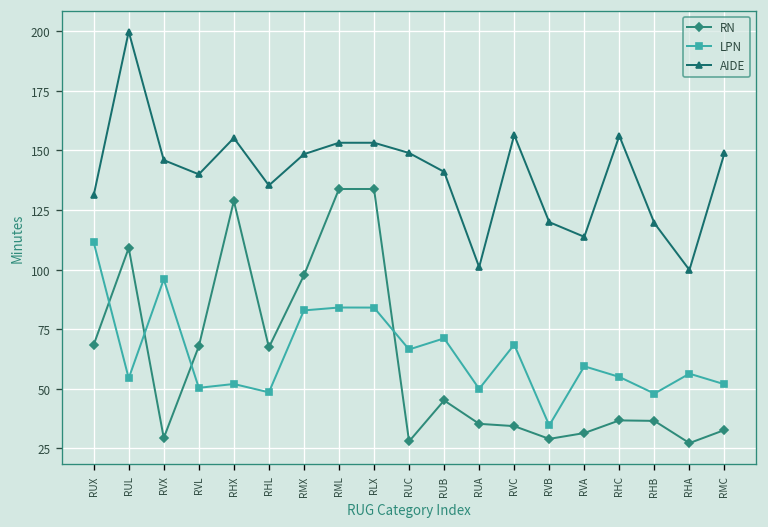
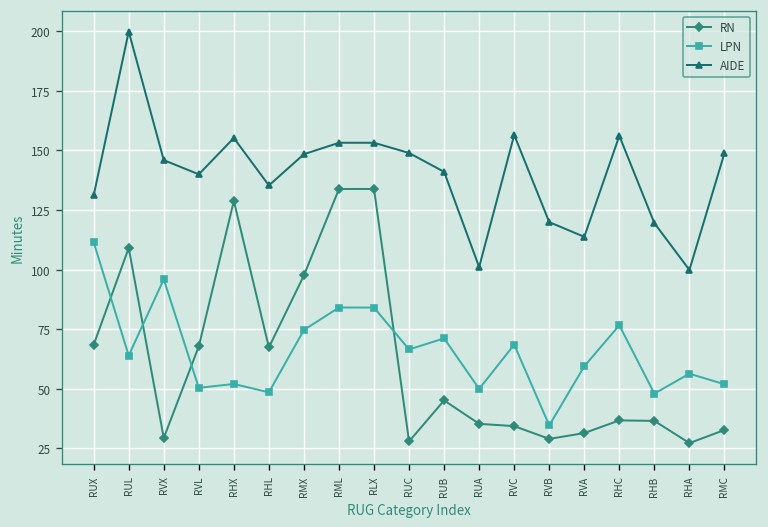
LPN, RUL: 54 -> 64
LPN, RMX: 83 -> 75
LPN, RHC: 55 -> 77
